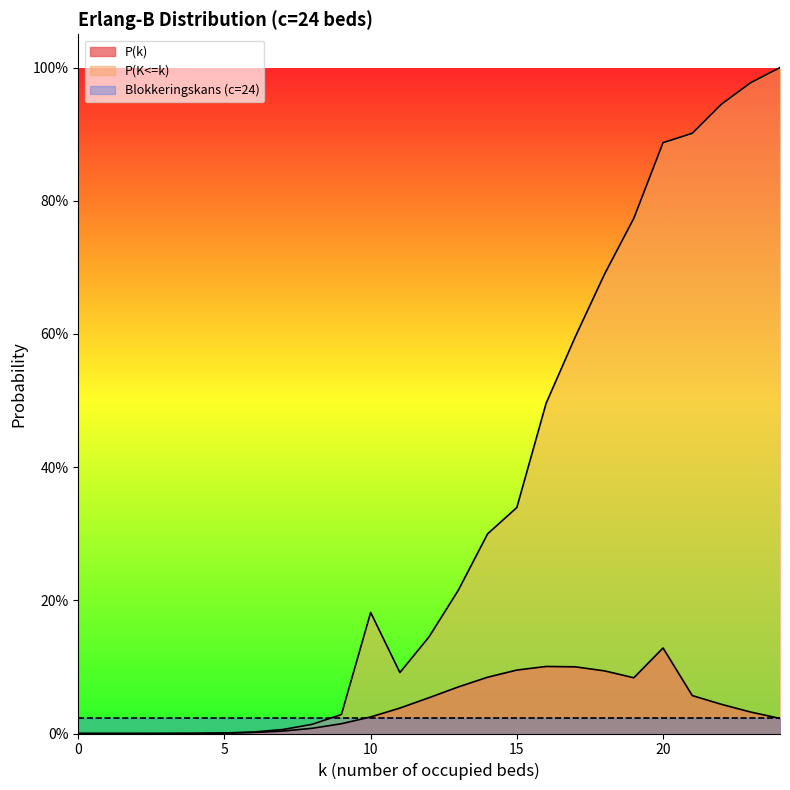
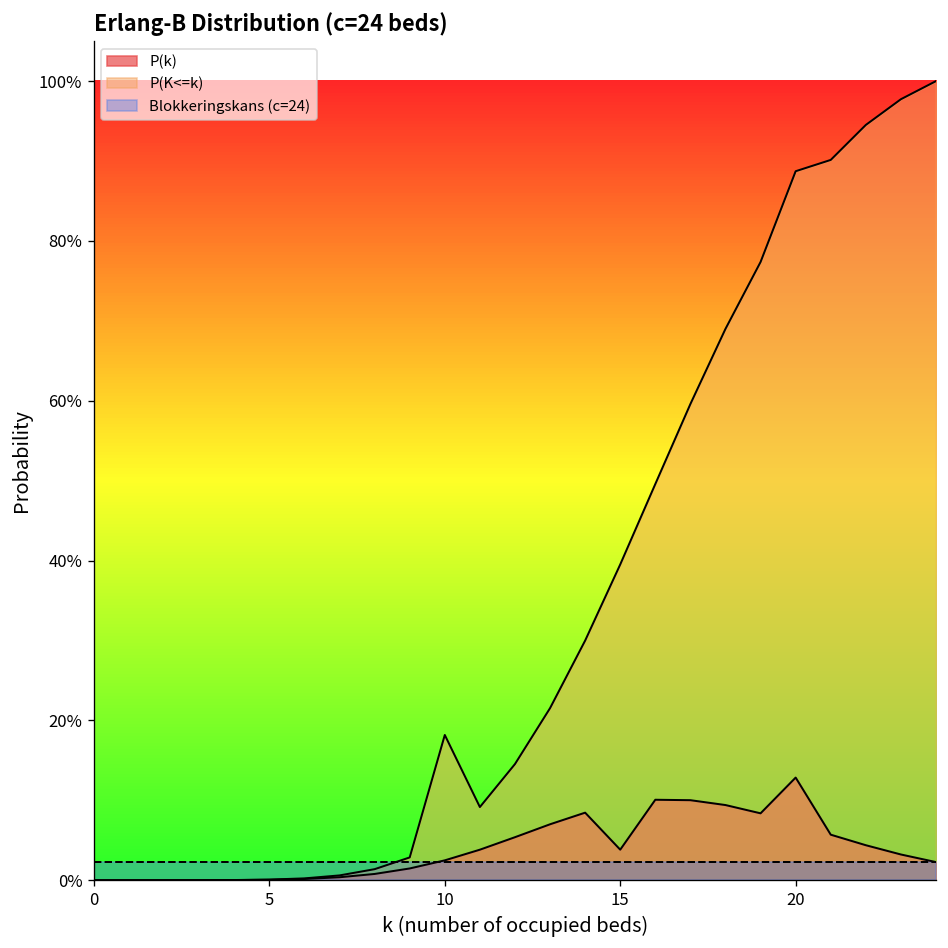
P(k), 15: 10% -> 4%
P(K<=k), 15: 34% -> 40%
